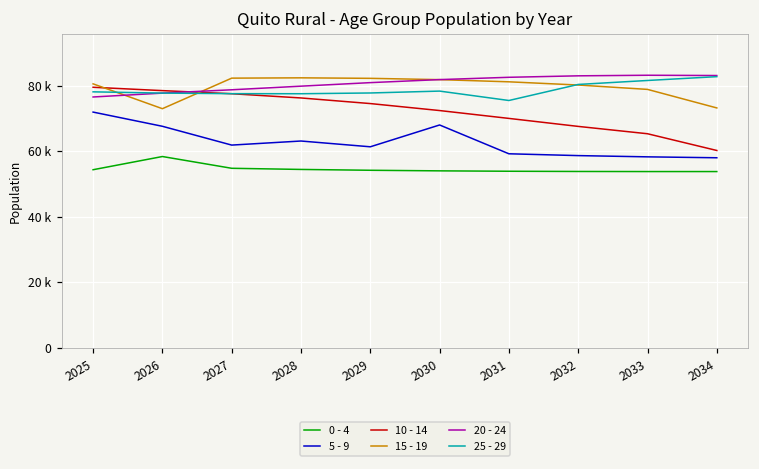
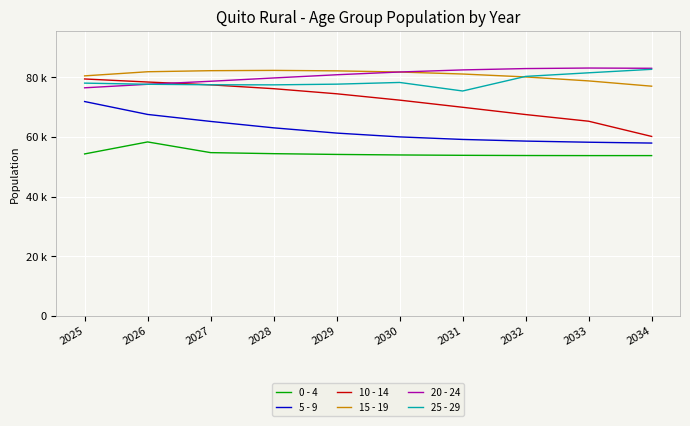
15 - 19, 2026: 73000 -> 82000
5 - 9, 2027: 62000 -> 65000
5 - 9, 2030: 68000 -> 60000
15 - 19, 2034: 73000 -> 77000
